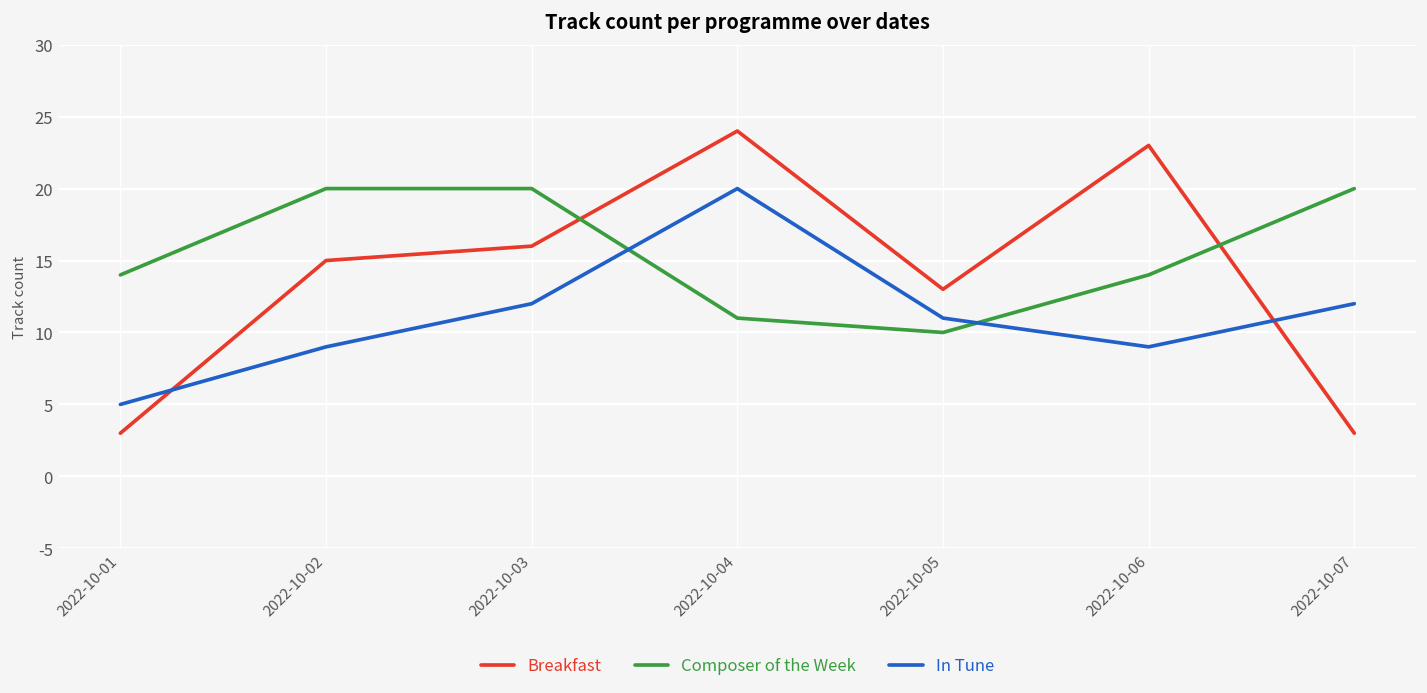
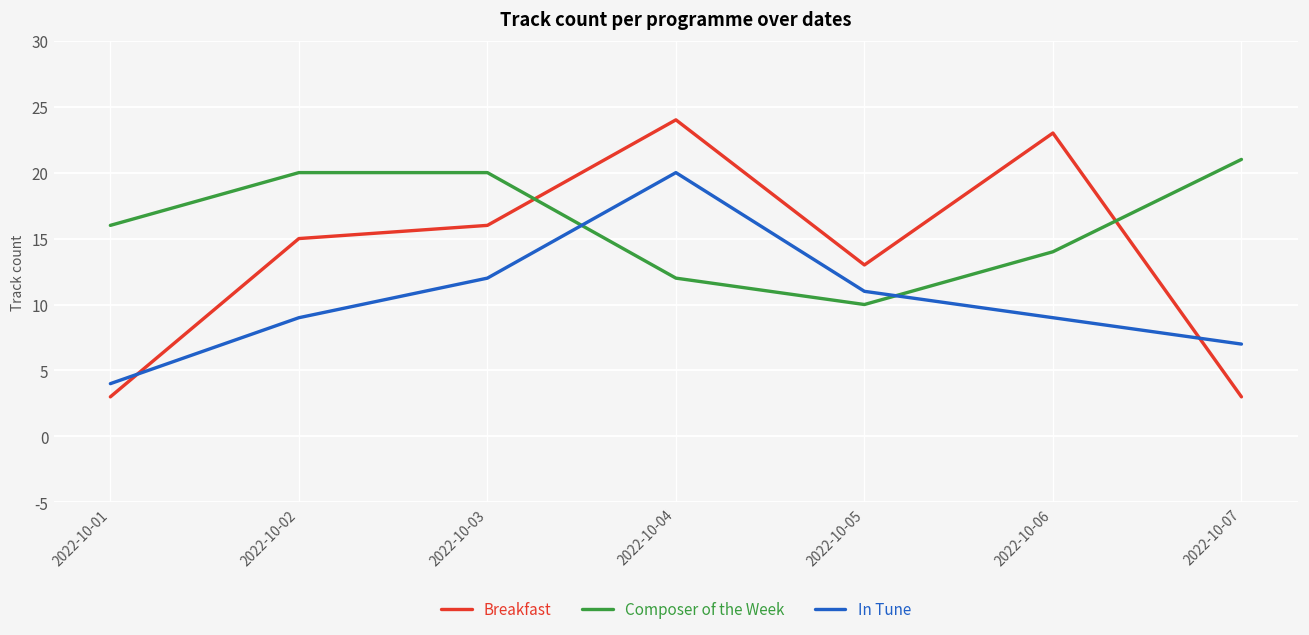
Composer of the Week, 2022-10-01: 14 -> 16
In Tune, 2022-10-01: 5 -> 4
Composer of the Week, 2022-10-04: 11 -> 12
Composer of the Week, 2022-10-07: 20 -> 21
In Tune, 2022-10-07: 12 -> 7
